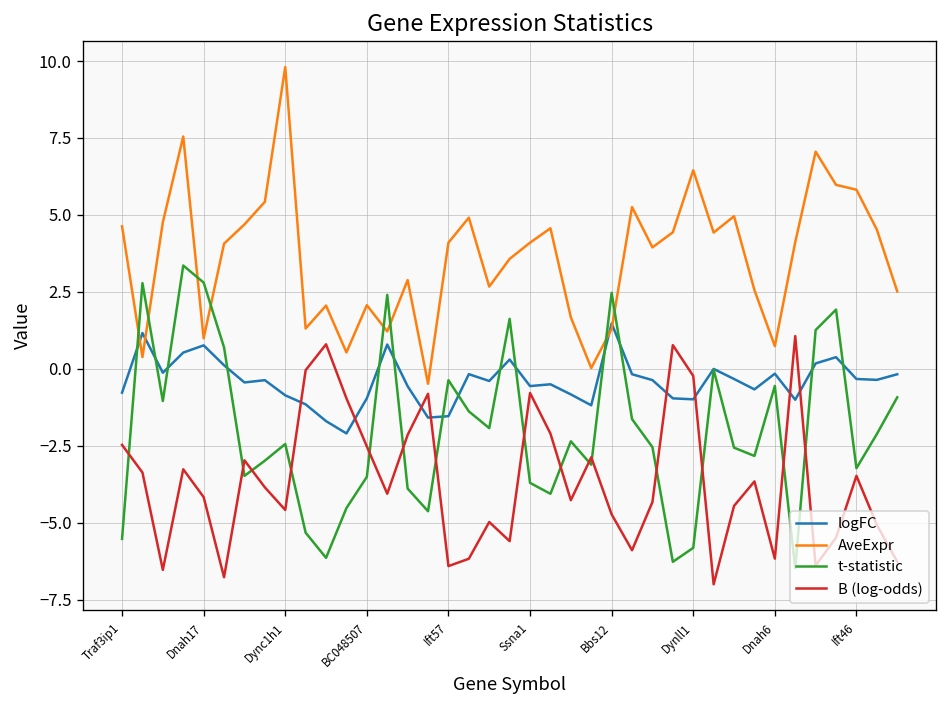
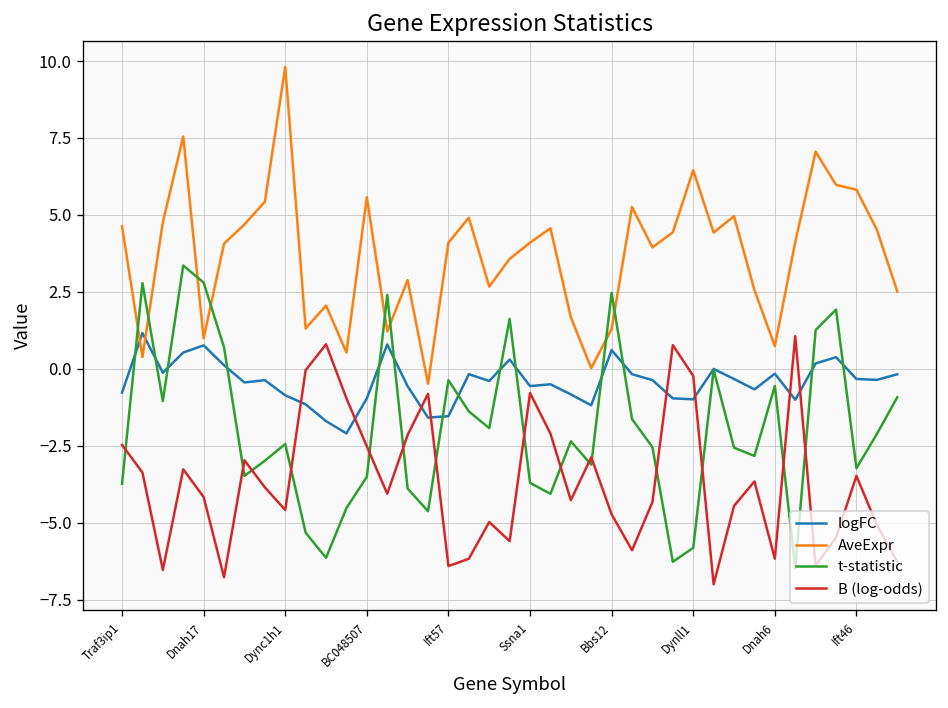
t-statistic, Traf3ip1: -5.5 -> -3.7
AveExpr, BC048507: 2.1 -> 5.6
logFC, Bbs12: 1.5 -> 0.6
